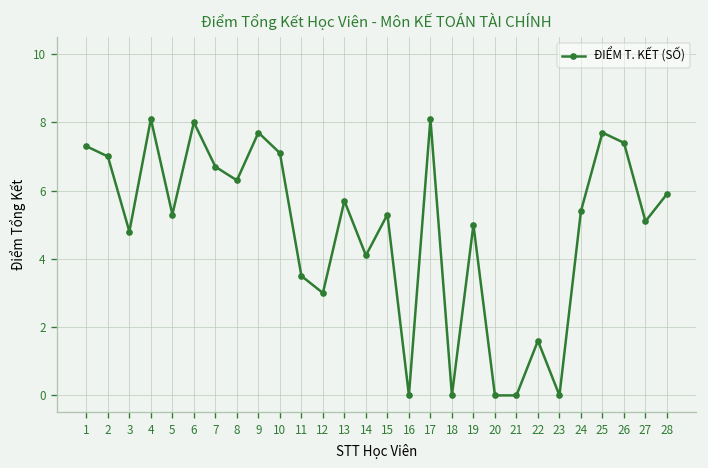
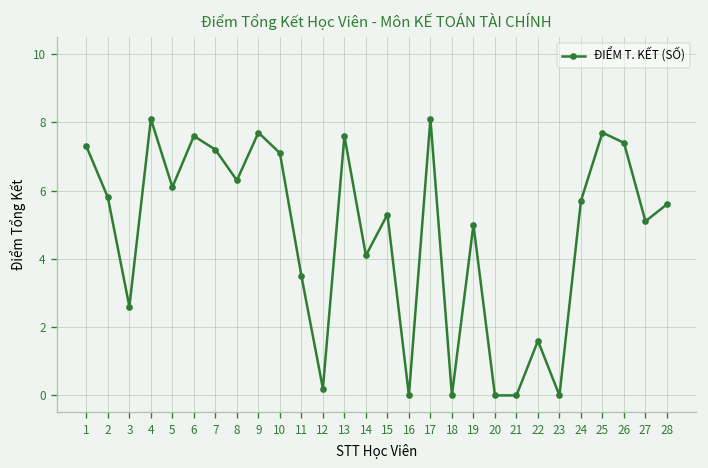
2: 7.0 -> 5.8
3: 4.8 -> 2.6
5: 5.3 -> 6.1
6: 8.0 -> 7.6
7: 6.7 -> 7.2
12: 3.0 -> 0.2
13: 5.7 -> 7.6
24: 5.4 -> 5.7
28: 5.9 -> 5.6
